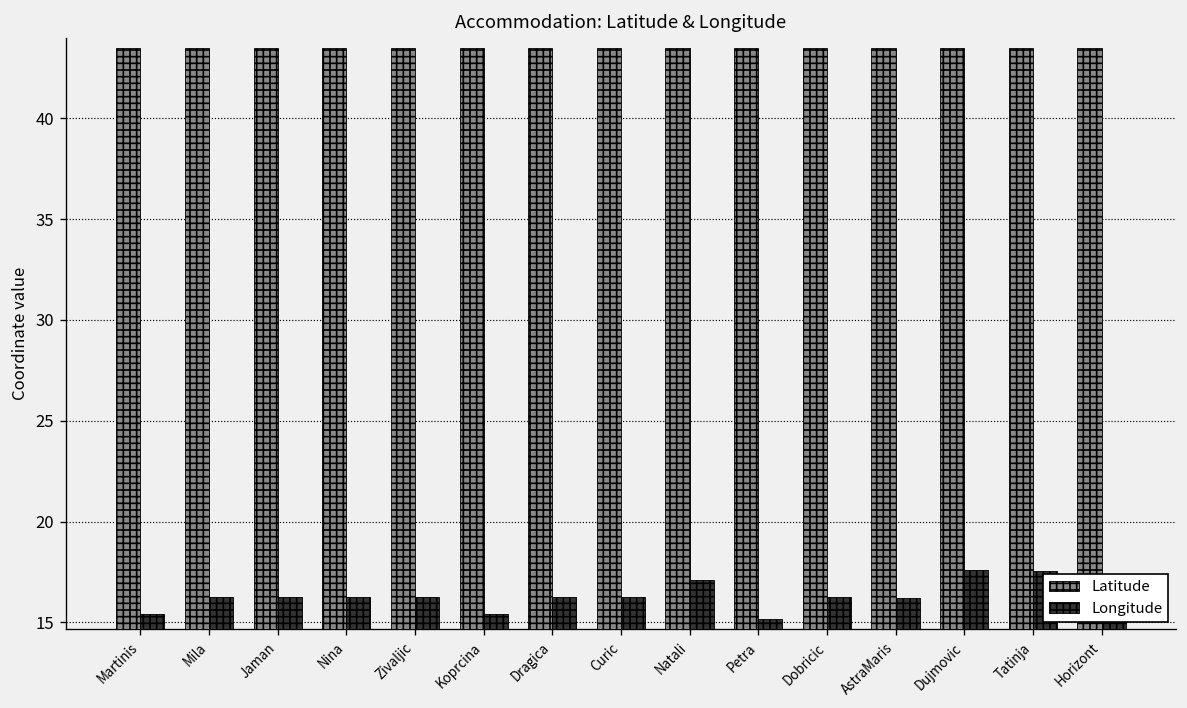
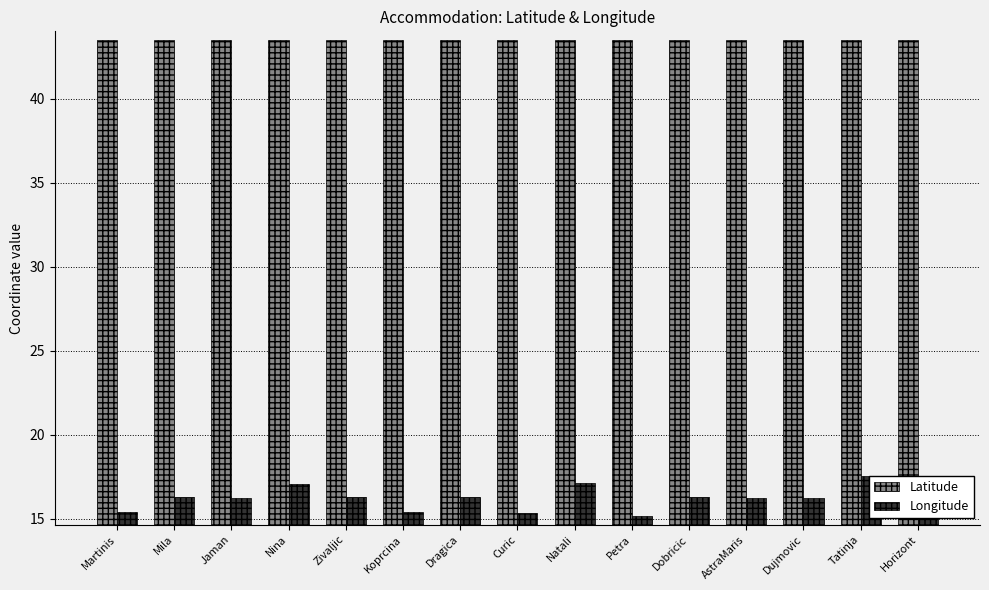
Longitude, Nina: 16.3 -> 17.1
Longitude, Curic: 16.3 -> 15.3
Longitude, Dujmovic: 17.6 -> 16.3
